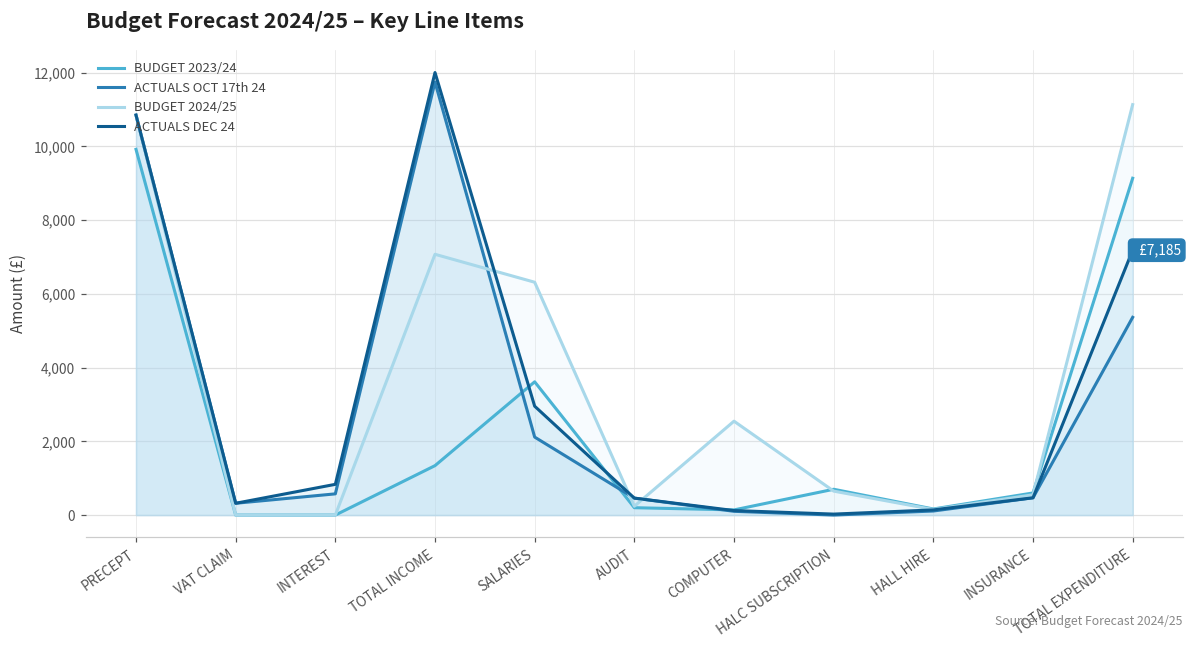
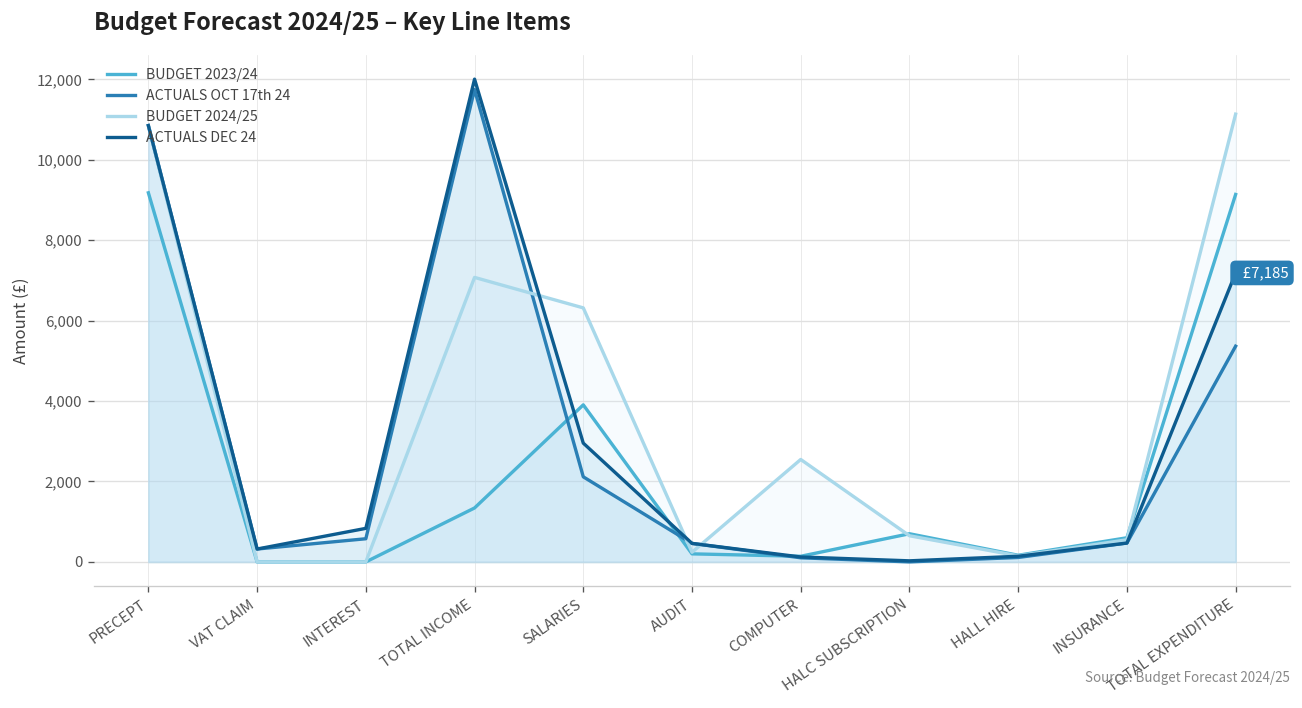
BUDGET 2023/24, PRECEPT: 9,900 -> 9,200
BUDGET 2023/24, SALARIES: 3,600 -> 3,900
